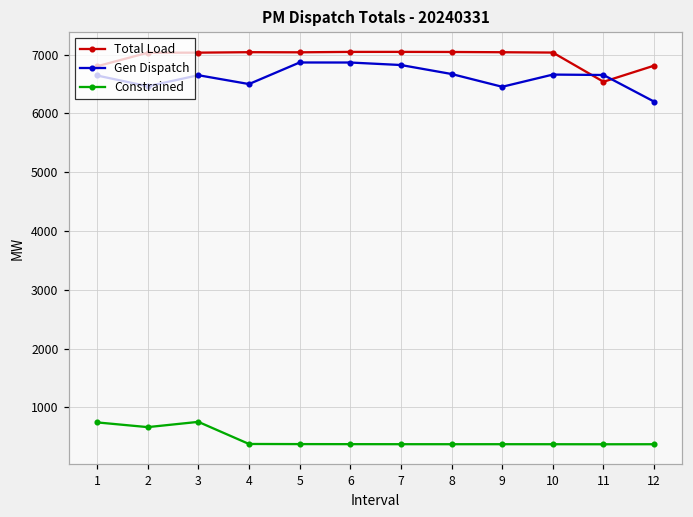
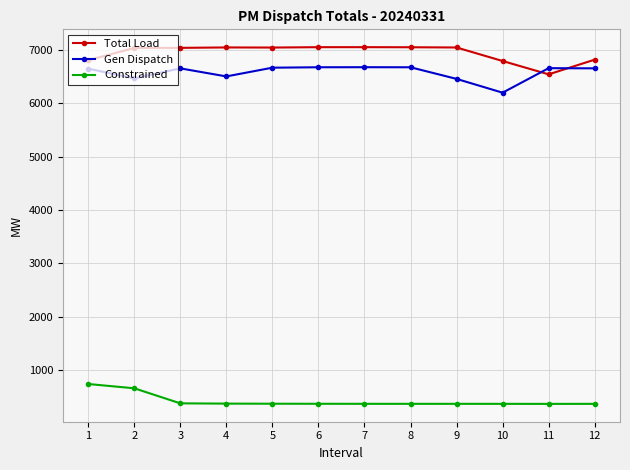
Constrained, 3: 800 -> 400
Gen Dispatch, 5: 6900 -> 6700
Gen Dispatch, 6: 6900 -> 6700
Gen Dispatch, 7: 6800 -> 6700
Total Load, 10: 7000 -> 6800
Gen Dispatch, 10: 6700 -> 6200
Gen Dispatch, 12: 6200 -> 6600
